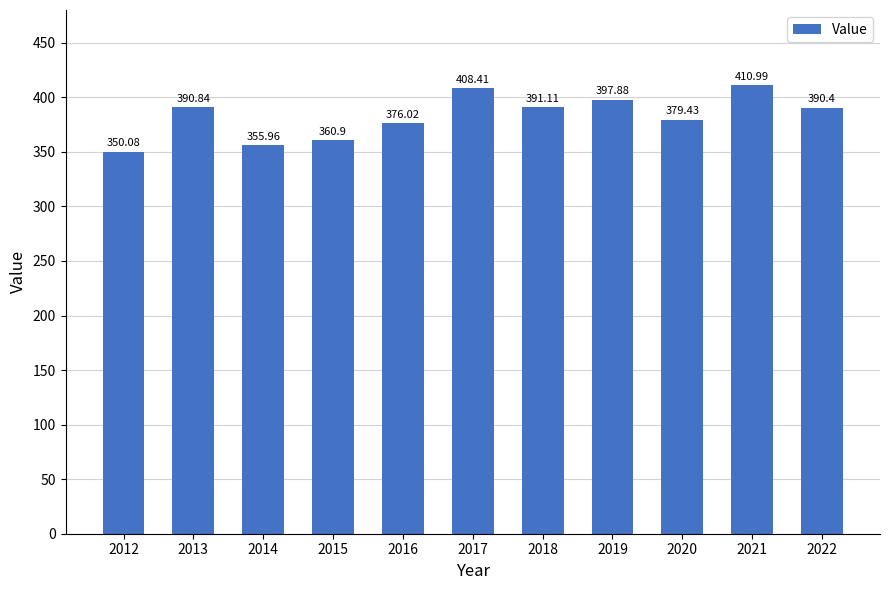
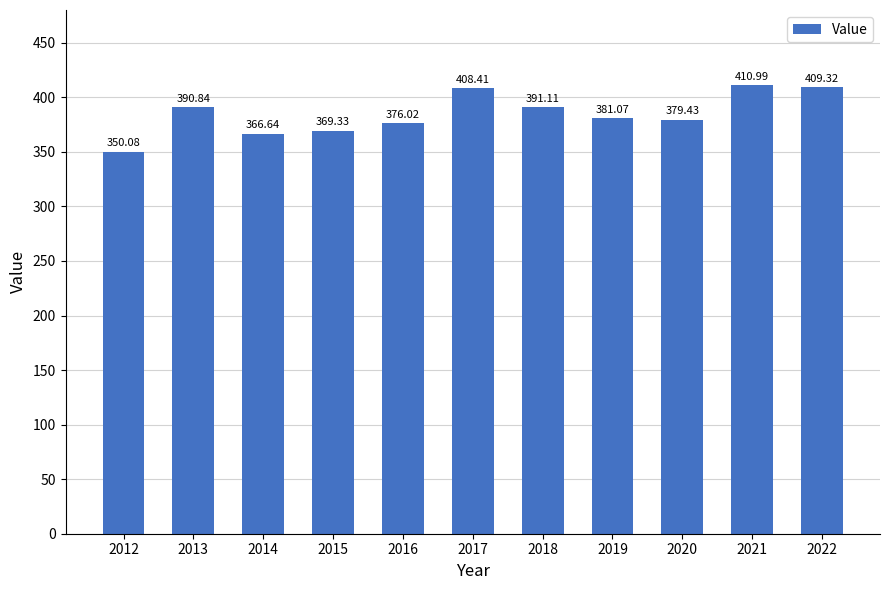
2014: 355.96 -> 366.64
2015: 360.9 -> 369.33
2019: 397.88 -> 381.07
2022: 390.4 -> 409.32
